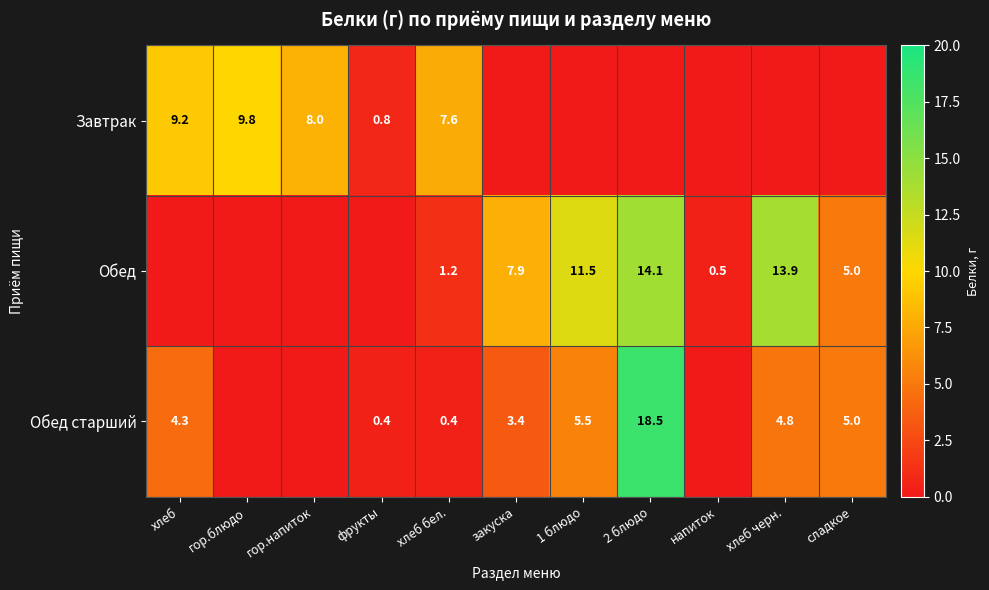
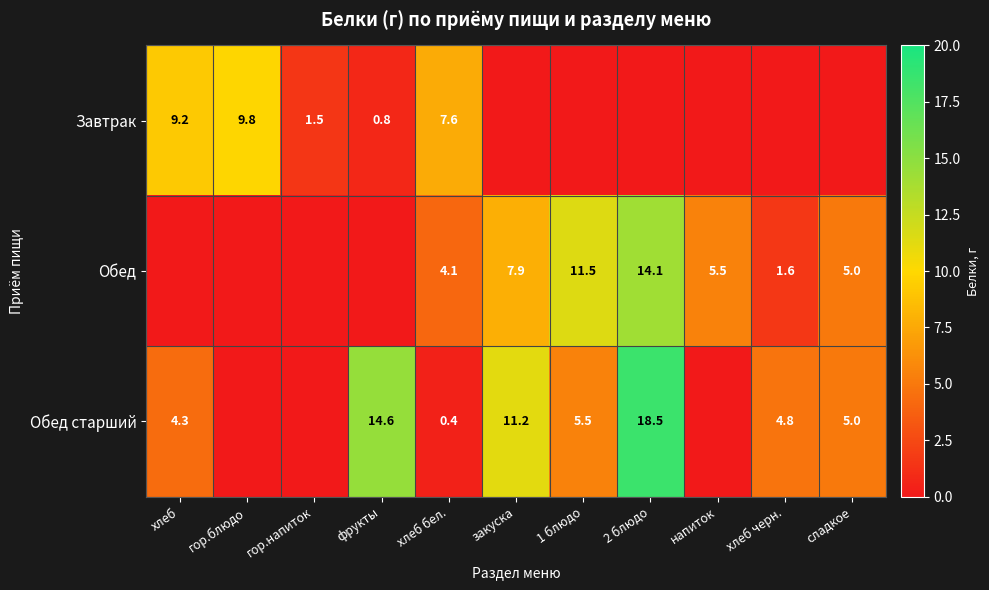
Завтрак, гор.напиток: 8.0 -> 1.5
Обед, хлеб бел.: 1.2 -> 4.1
Обед, напиток: 0.5 -> 5.5
Обед, хлеб черн.: 13.9 -> 1.6
Обед старший, фрукты: 0.4 -> 14.6
Обед старший, закуска: 3.4 -> 11.2
